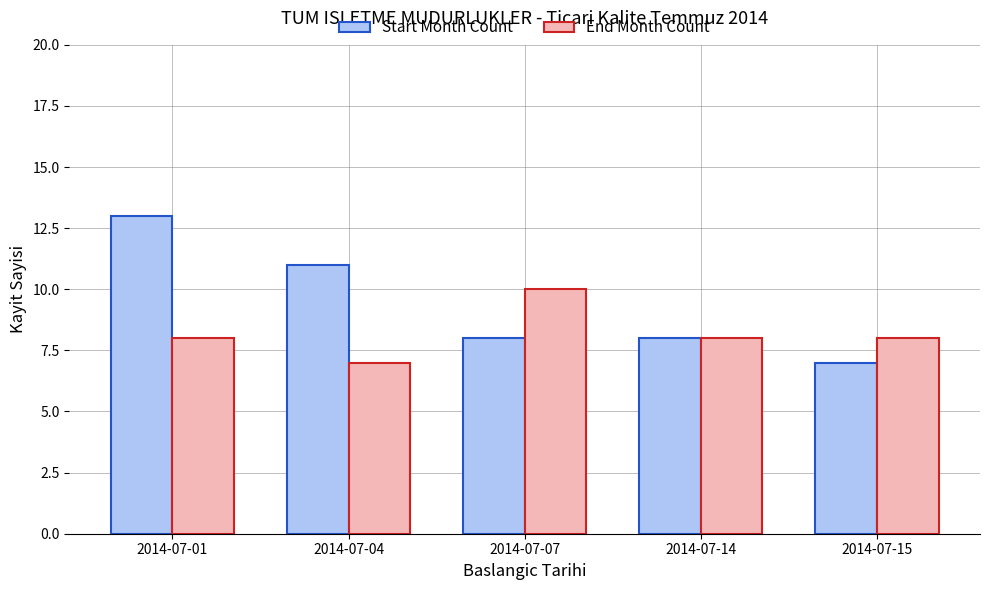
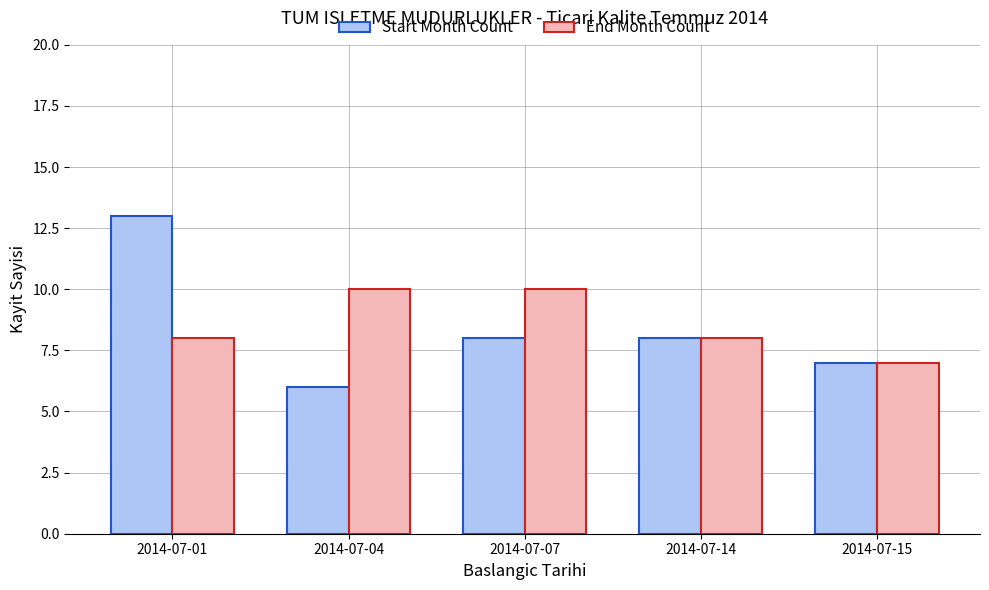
Start Month Count, 2014-07-04: 11 -> 6
End Month Count, 2014-07-04: 7 -> 10
End Month Count, 2014-07-15: 8 -> 7
